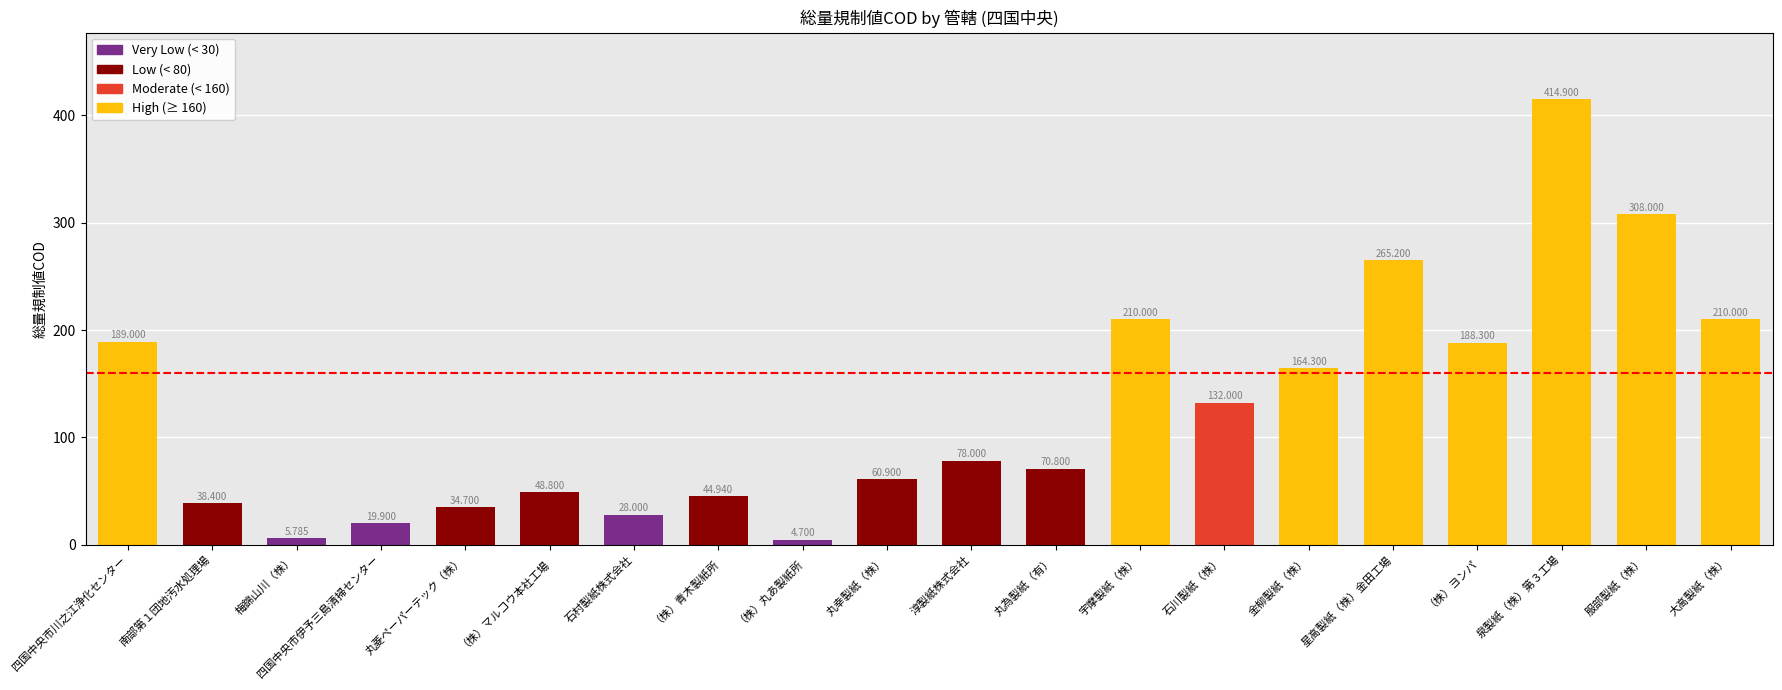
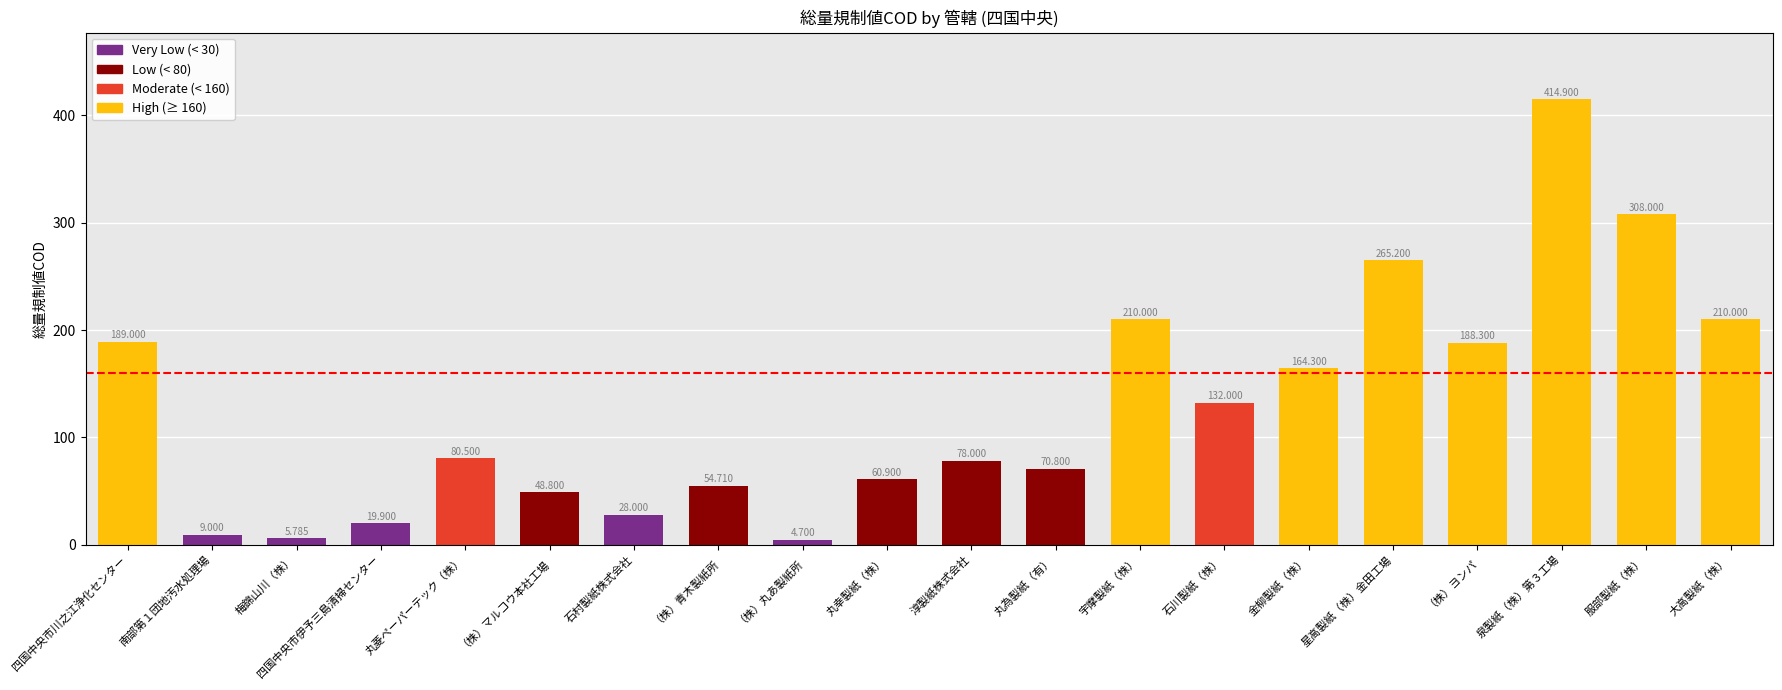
南部第１団地汚水処理場: 38.400 -> 9.000
丸菱ペーパーテック（株）: 34.700 -> 80.500
（株）青木製紙所: 44.940 -> 54.710
